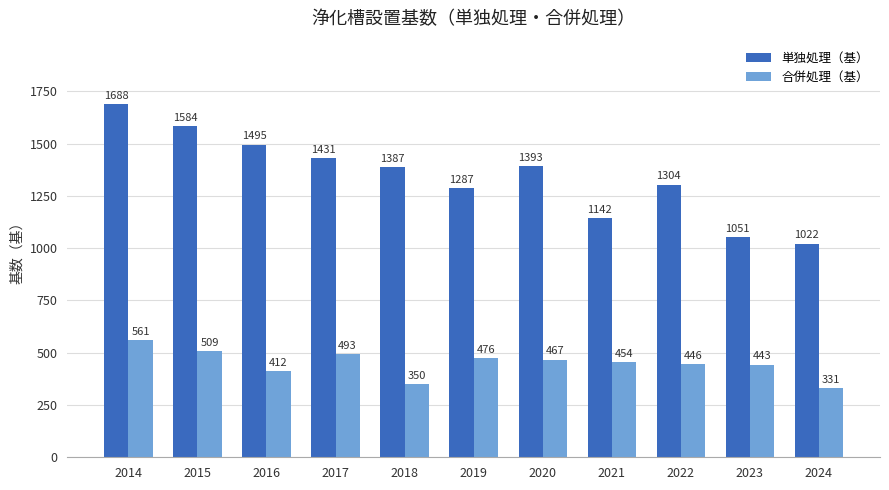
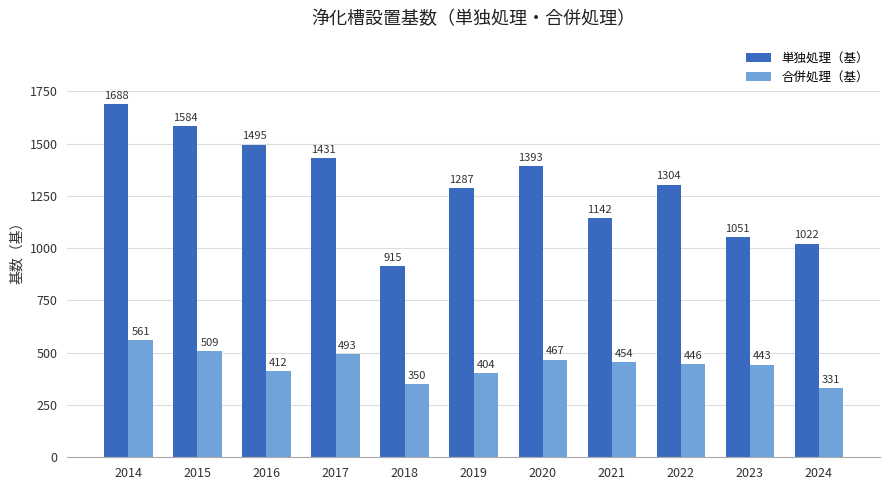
単独処理（基）, 2018: 1387 -> 915
合併処理（基）, 2019: 476 -> 404
